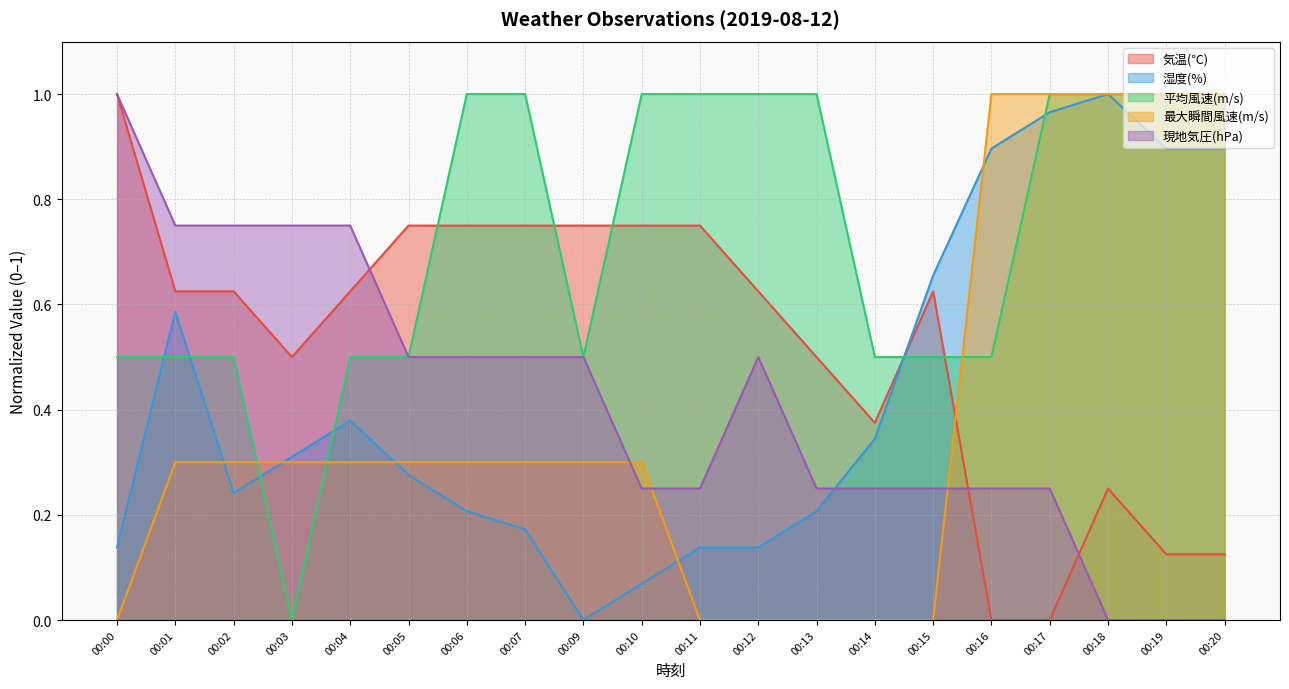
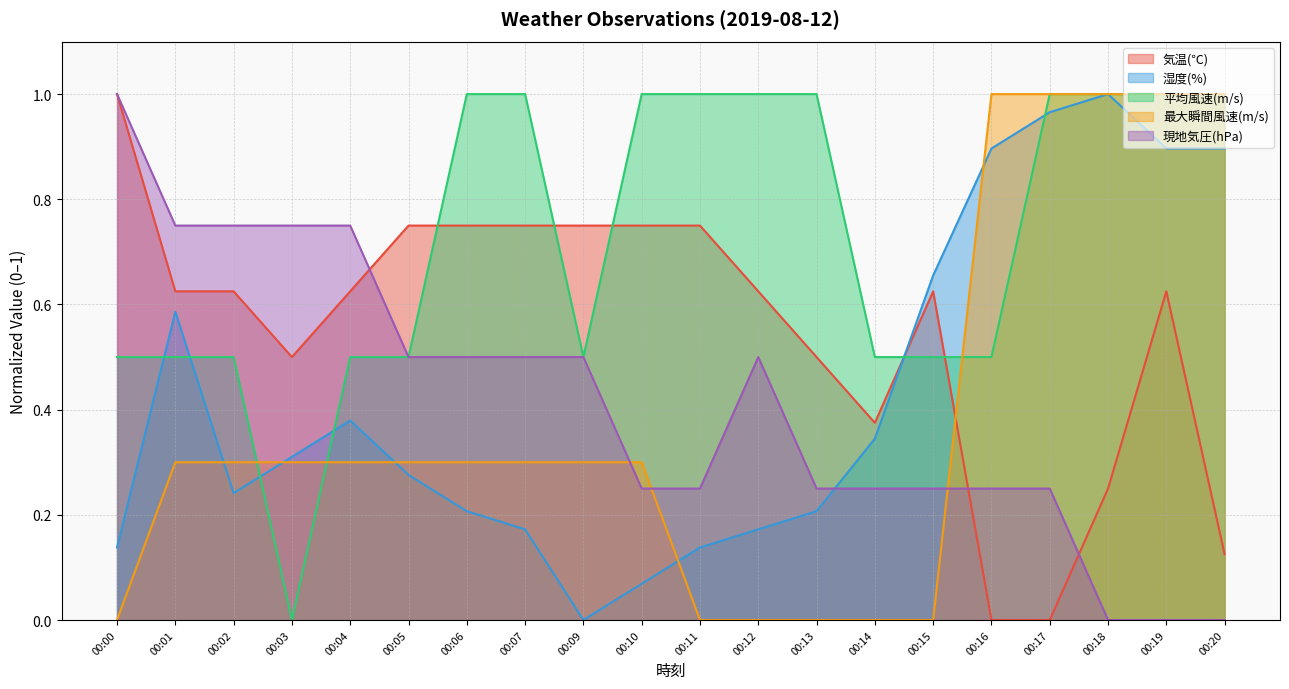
湿度(%), 00:12: 0.14 -> 0.17
気温(℃), 00:19: 0.12 -> 0.62
